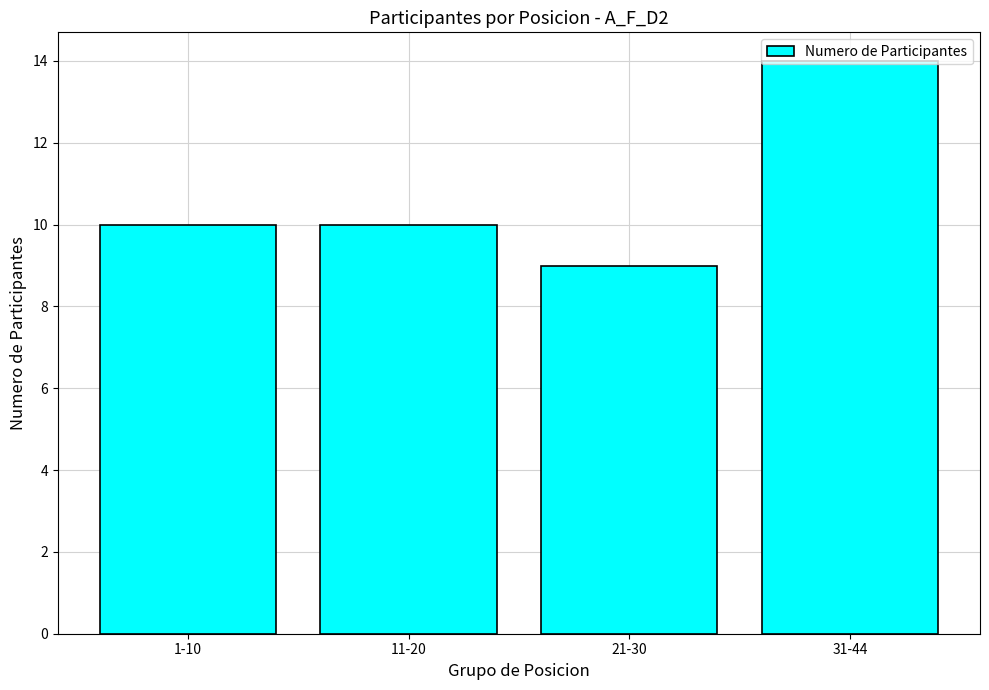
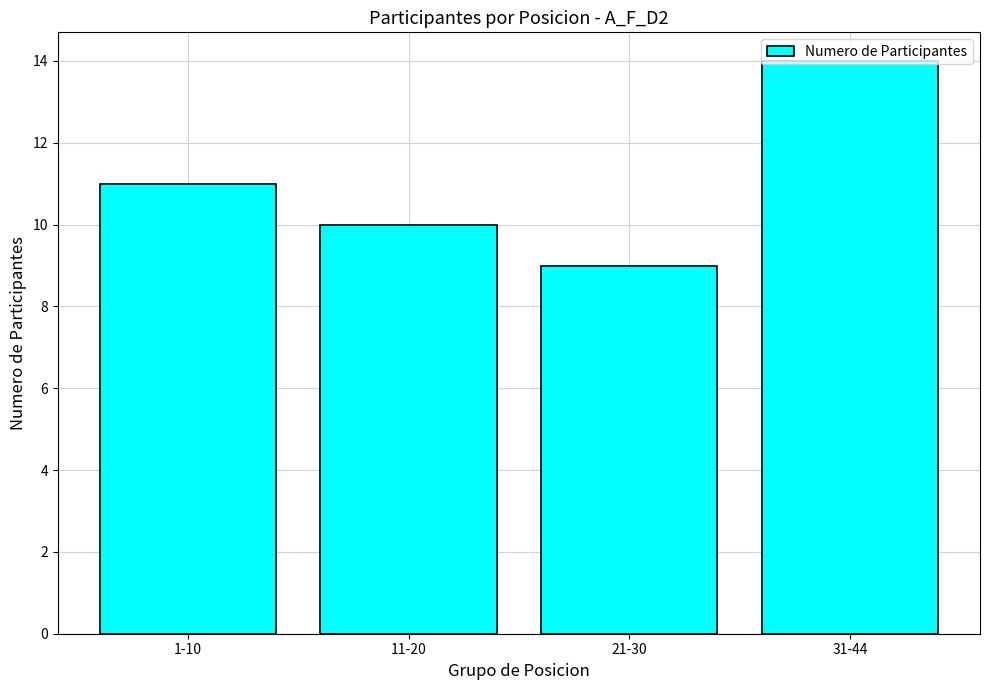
1-10: 10 -> 11
